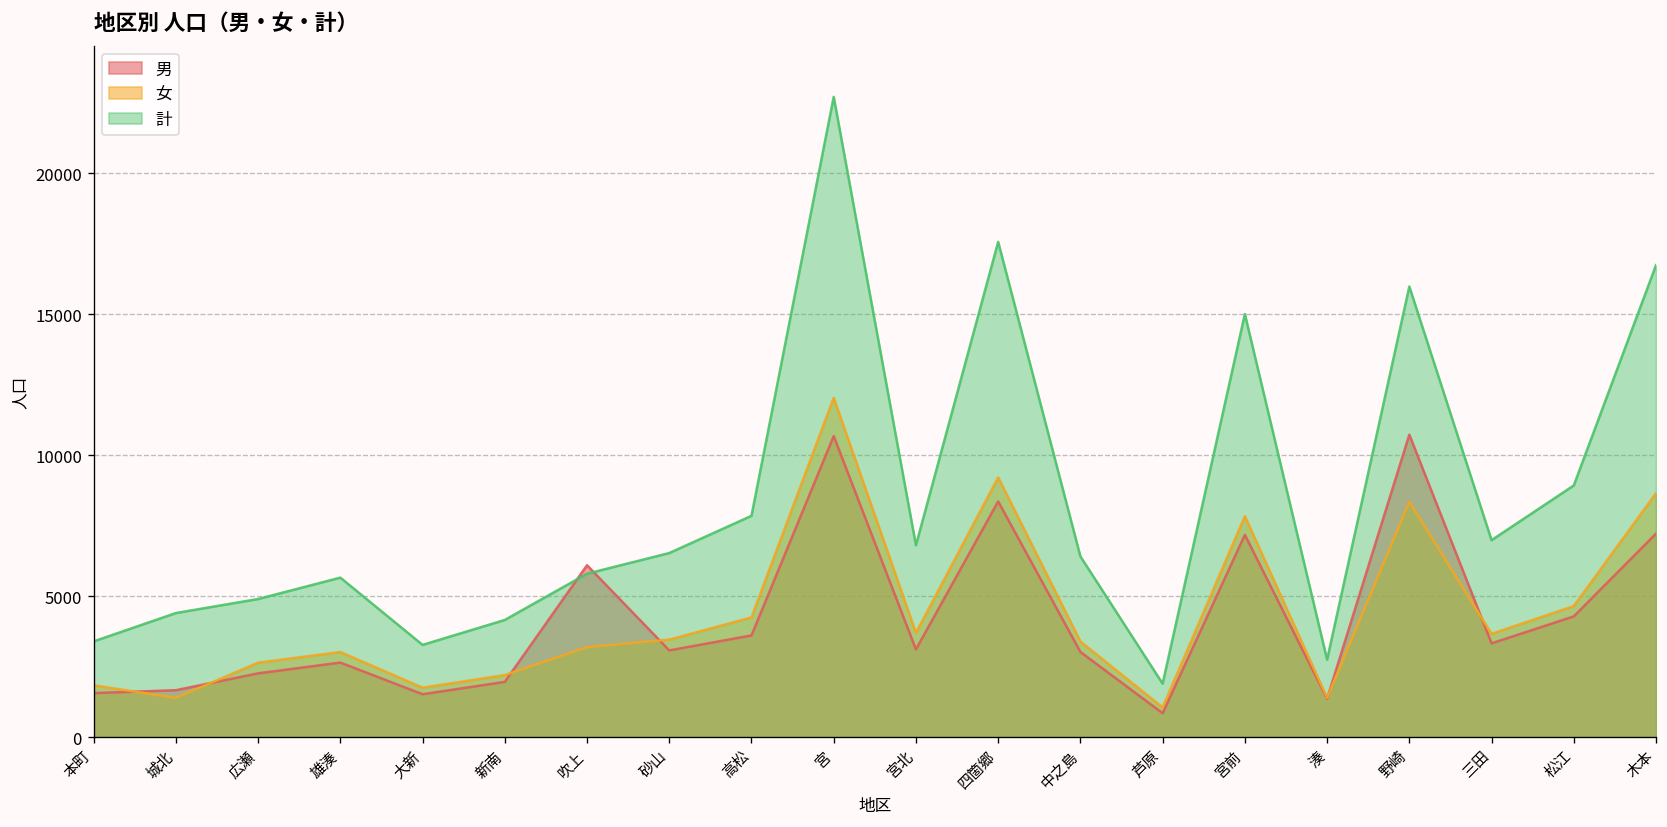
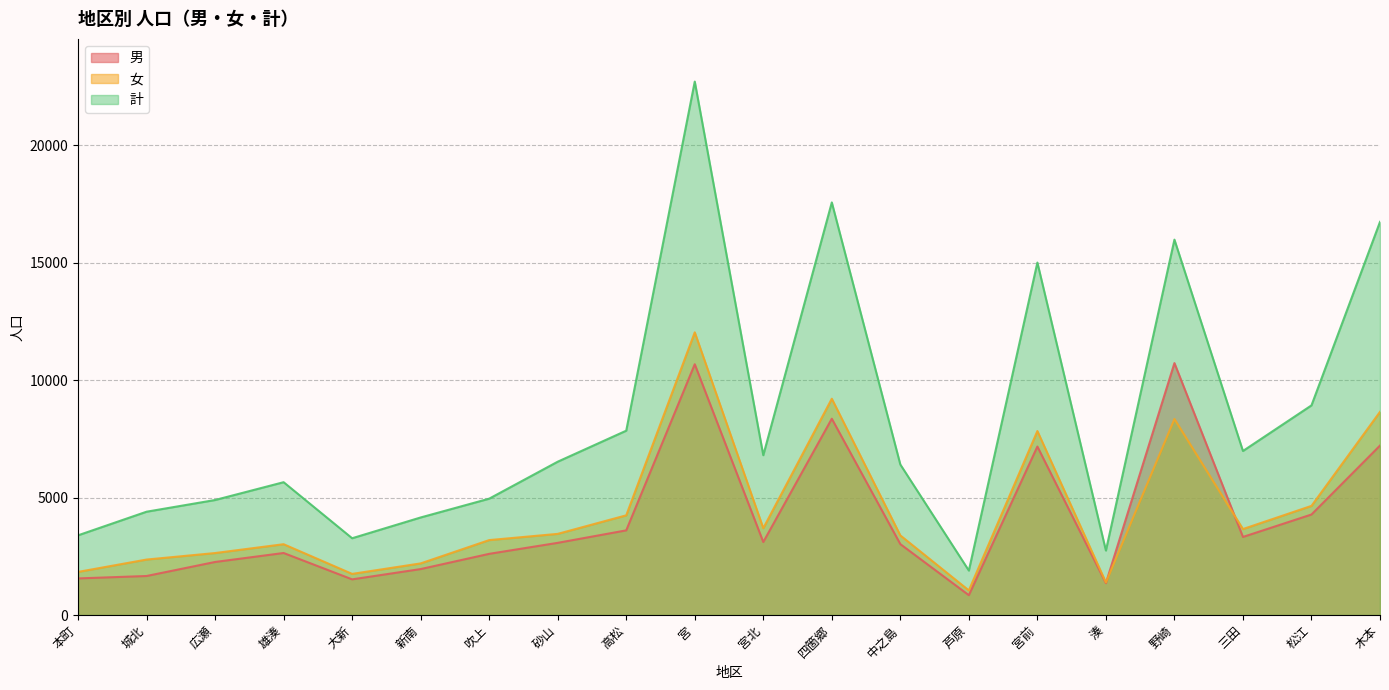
女, 城北: 1400 -> 2400
男, 吹上: 6100 -> 2600
計, 吹上: 5800 -> 5000
